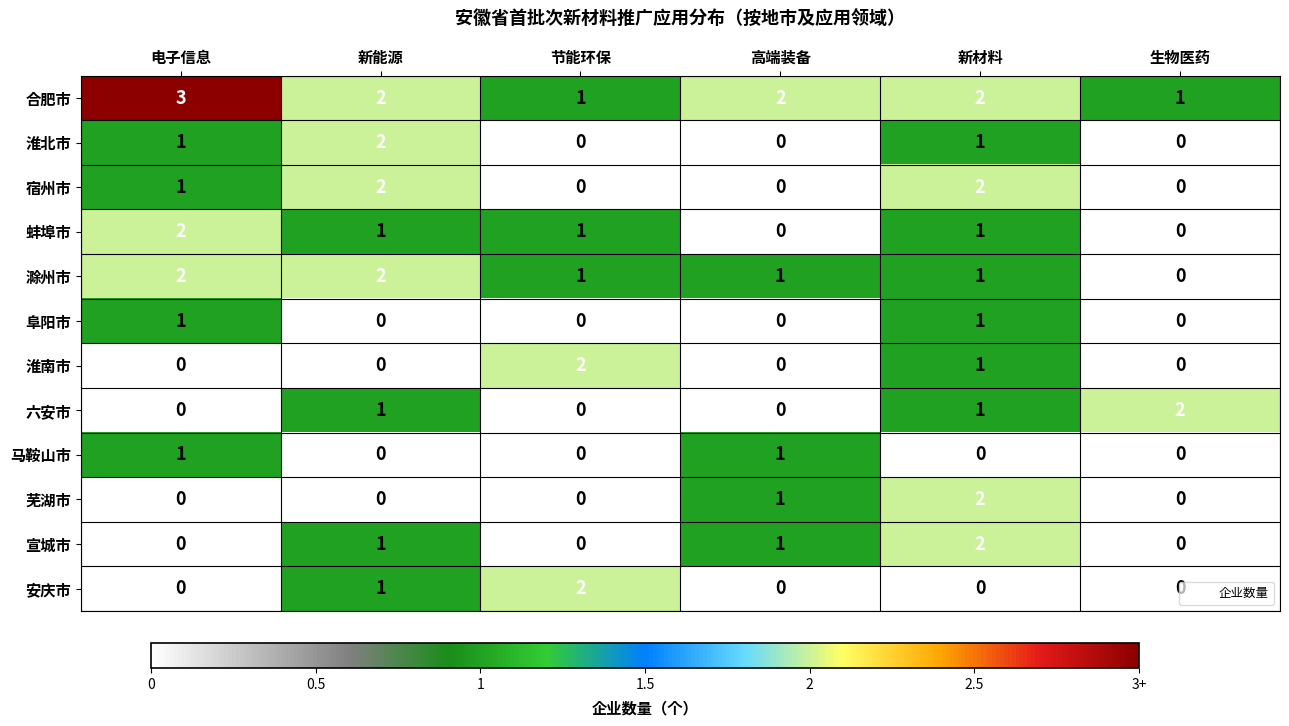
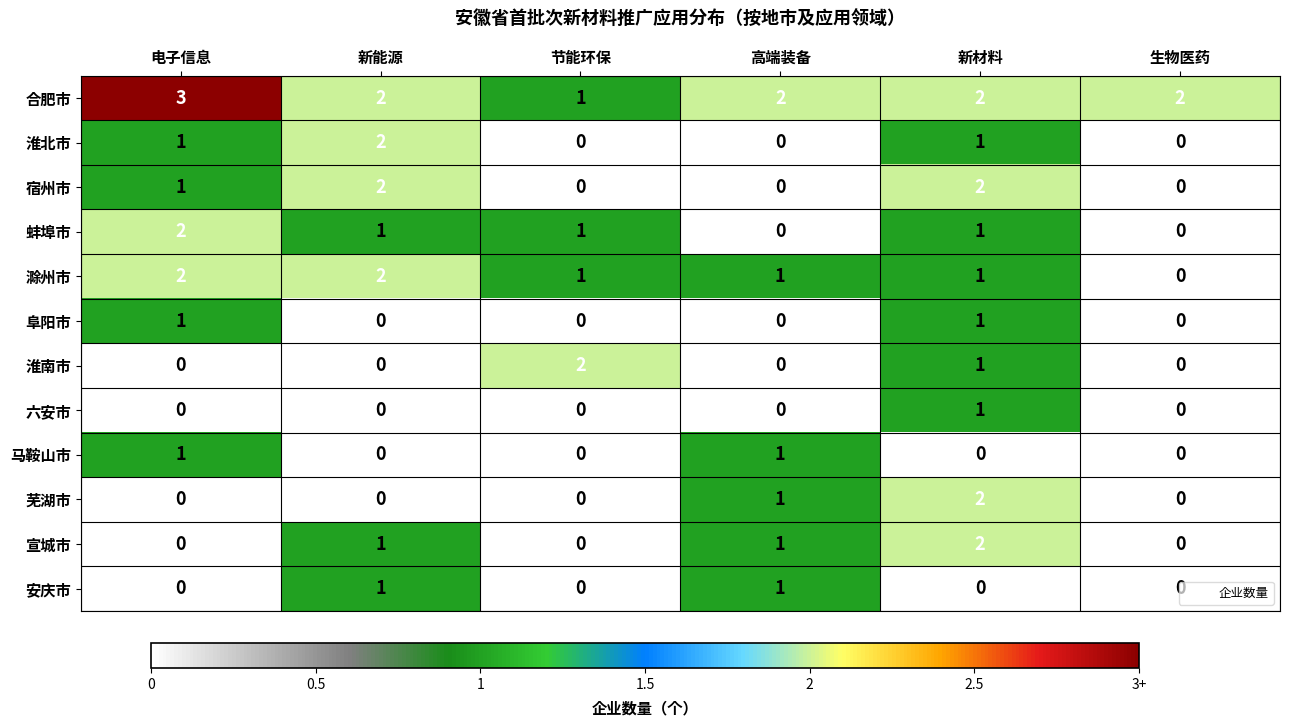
合肥市, 生物医药: 1 -> 2
六安市, 新能源: 1 -> 0
六安市, 生物医药: 2 -> 0
安庆市, 节能环保: 2 -> 0
安庆市, 高端装备: 0 -> 1
